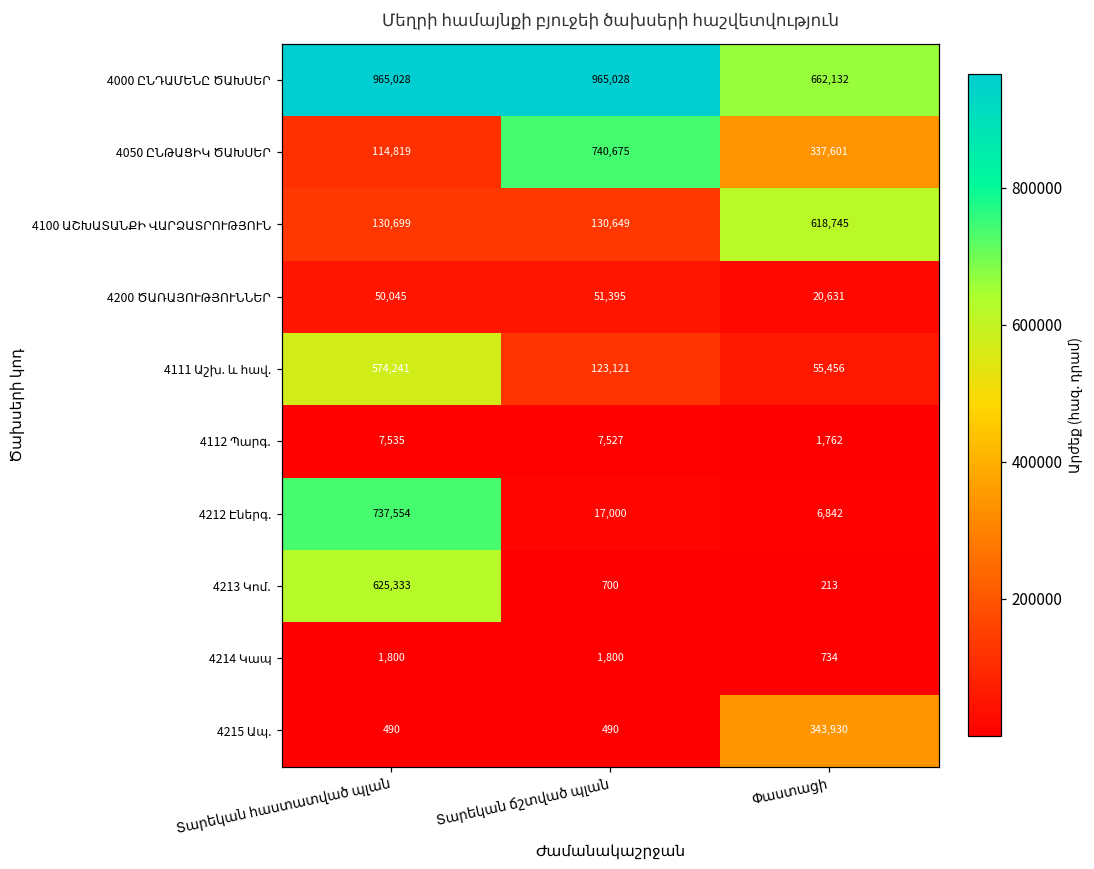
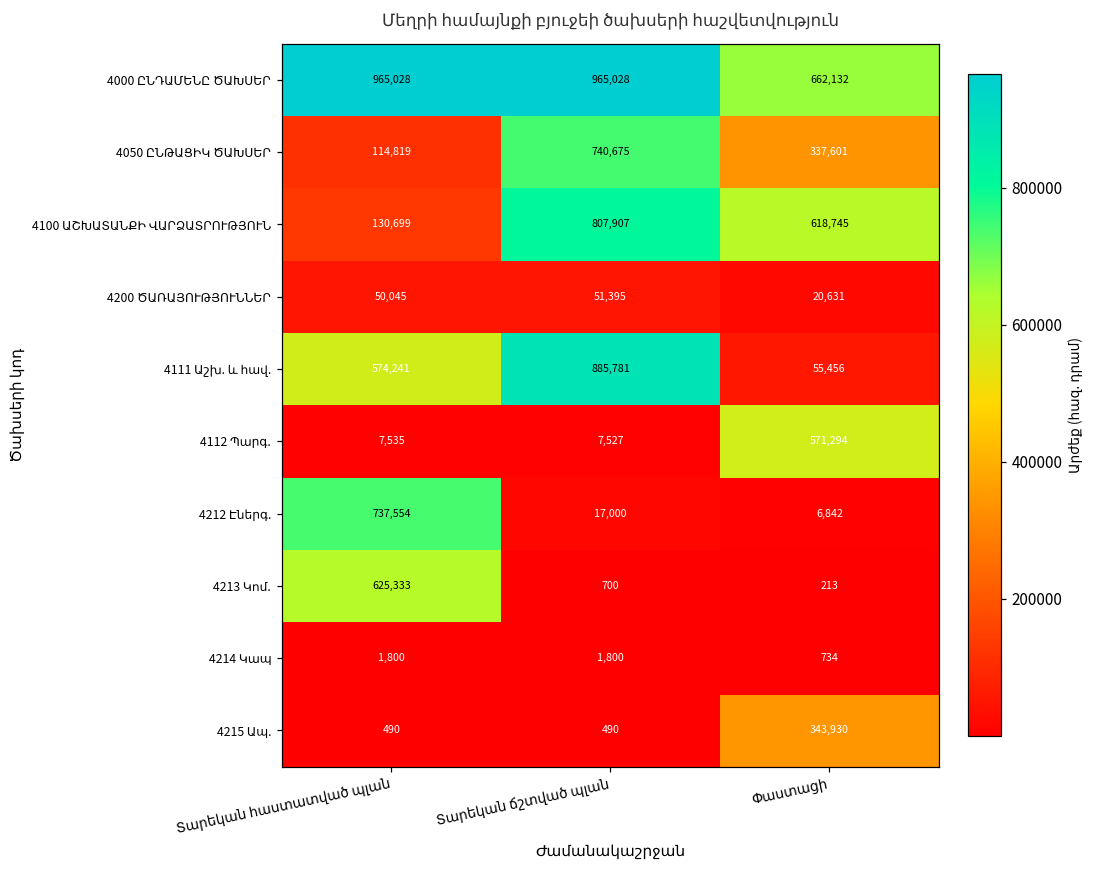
4100 ԱՇԽԱՏԱՆՔԻ ՎԱՐՁԱՏՐՈՒԹՅՈՒՆ, Տարեկան ճշտված պլան: 130,649 -> 807,907
4111 Աշխ. և հավ., Տարեկան ճշտված պլան: 123,121 -> 885,781
4112 Պարգ., Փաստացի: 1,762 -> 571,294
